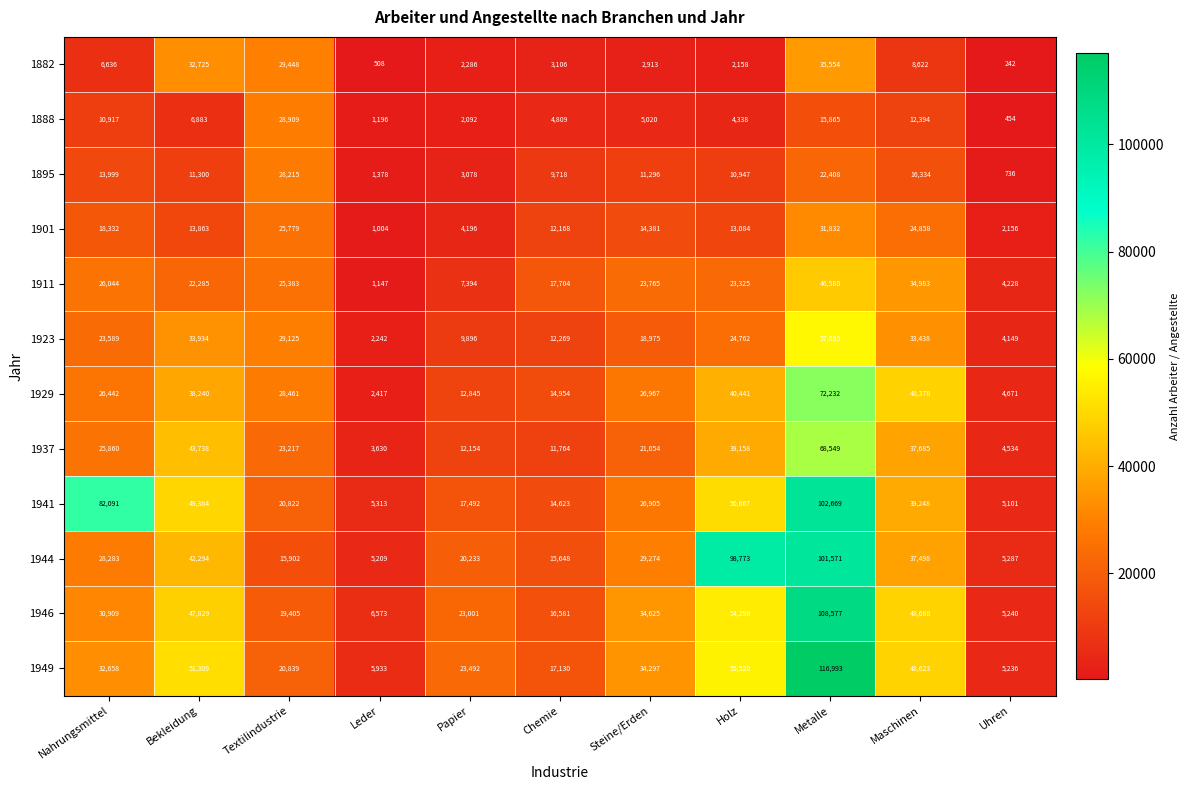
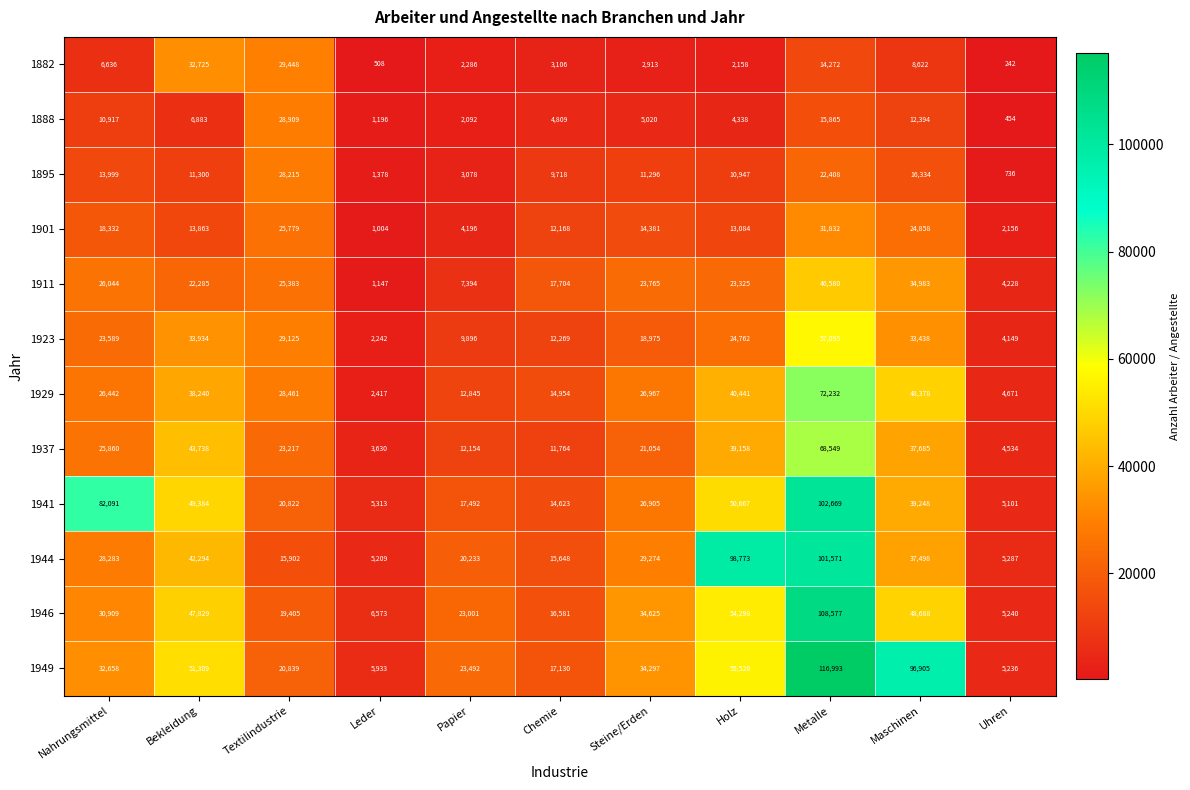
1882, Metalle: 35,554 -> 14,272
1949, Maschinen: 48,623 -> 96,905
